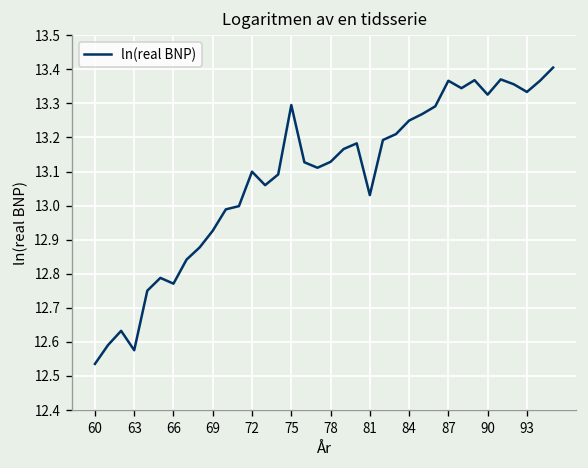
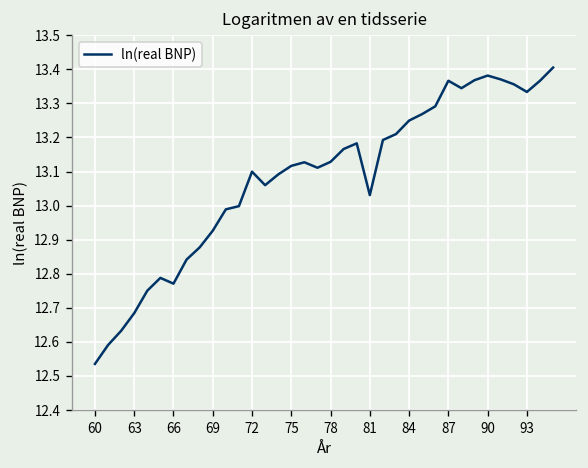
63: 12.58 -> 12.68
75: 13.30 -> 13.12
90: 13.33 -> 13.38
